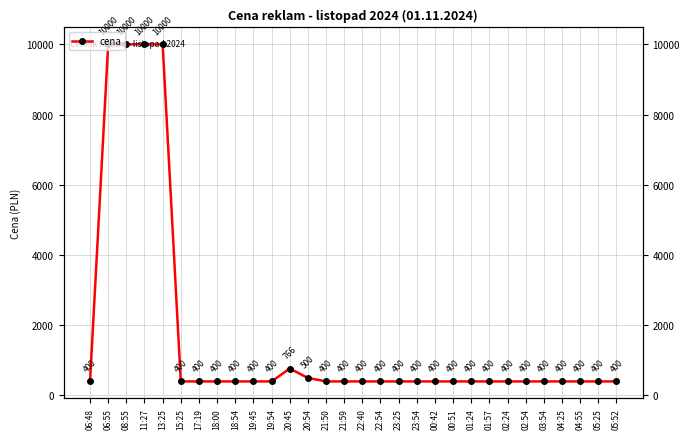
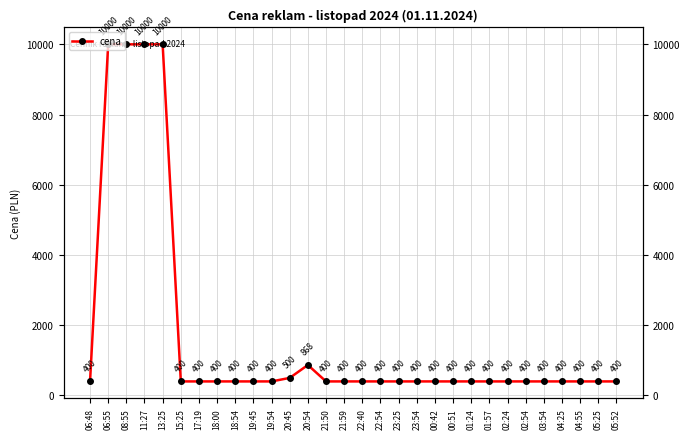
20:45: 766 -> 500
20:54: 500 -> 868
